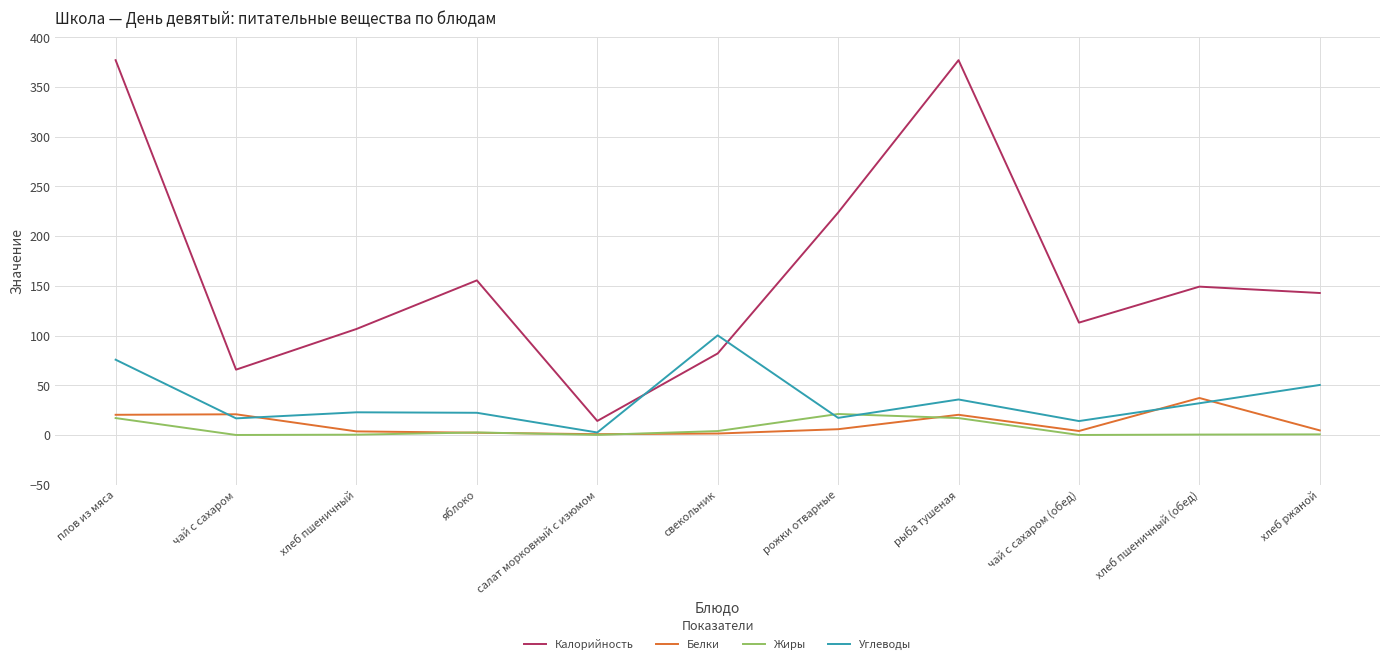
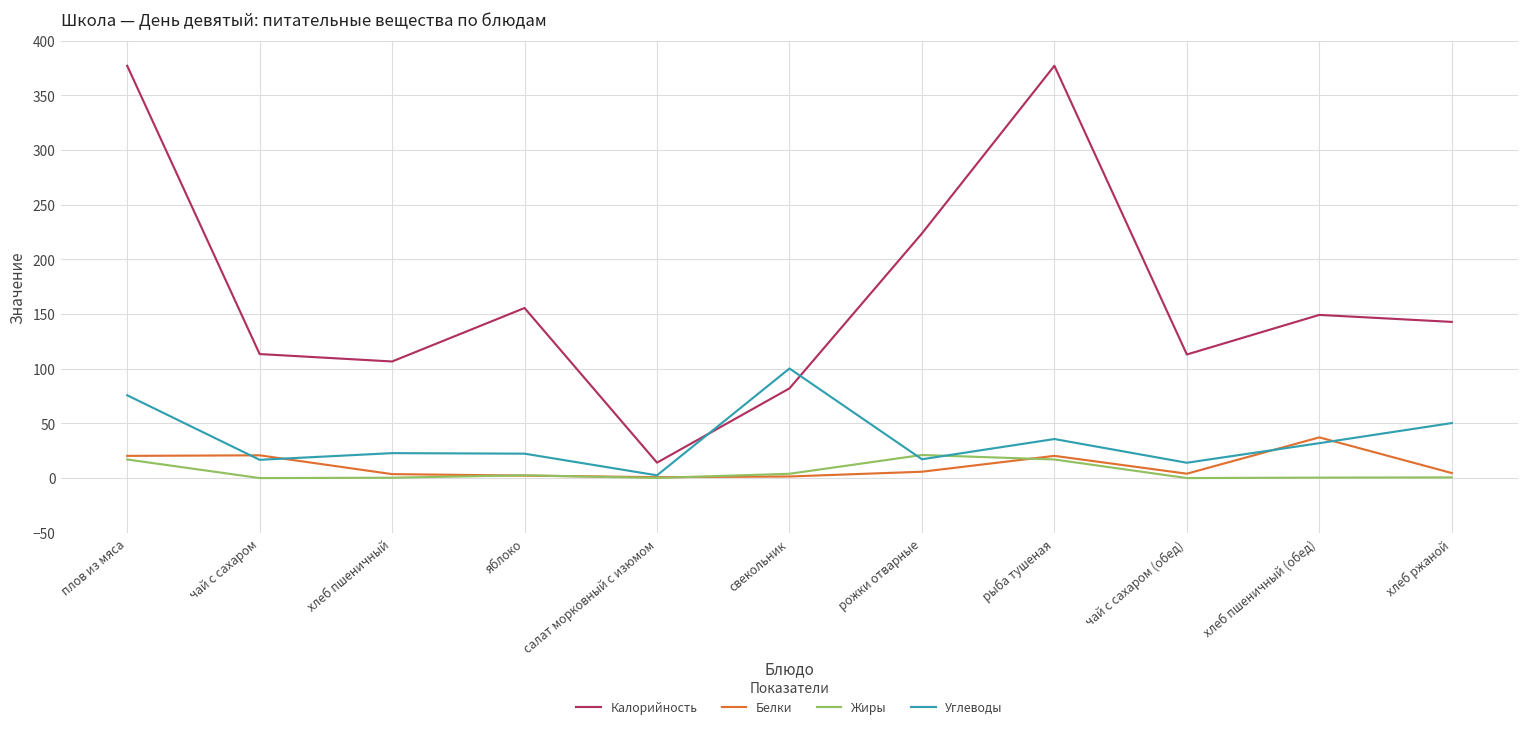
Калорийность, чай с сахаром: 70 -> 110
